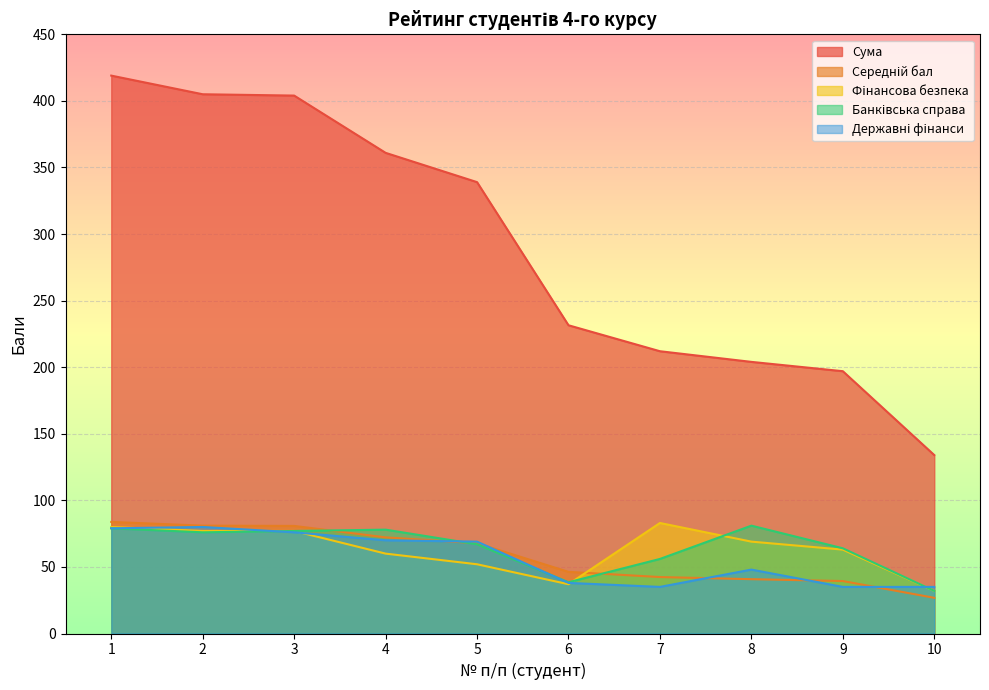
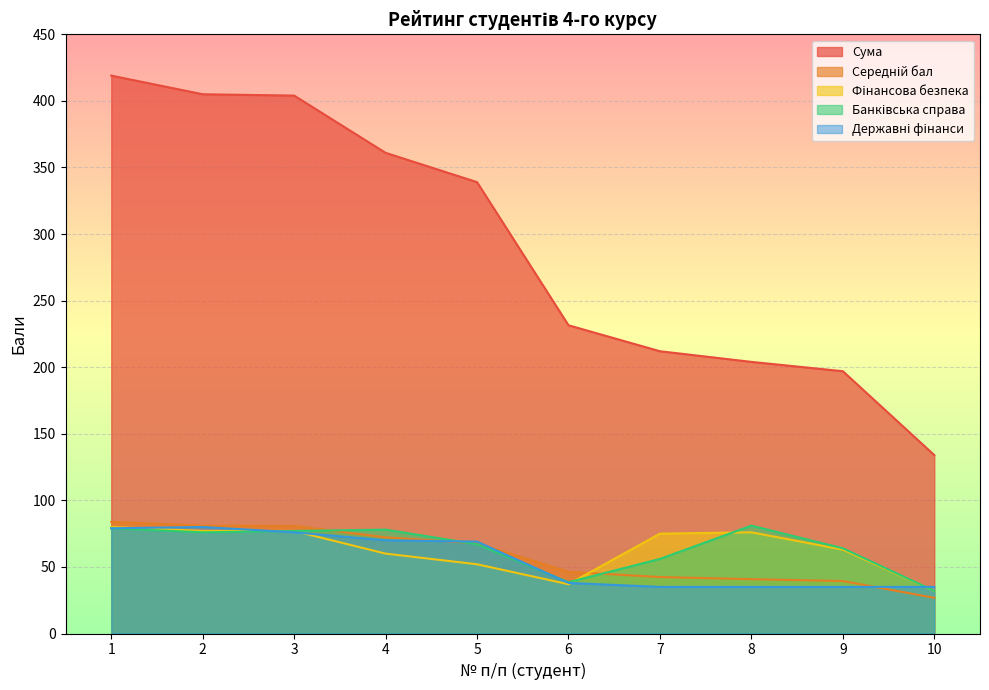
Фінансова безпека, 7: 83 -> 75
Фінансова безпека, 8: 69 -> 76
Державні фінанси, 8: 48 -> 35
